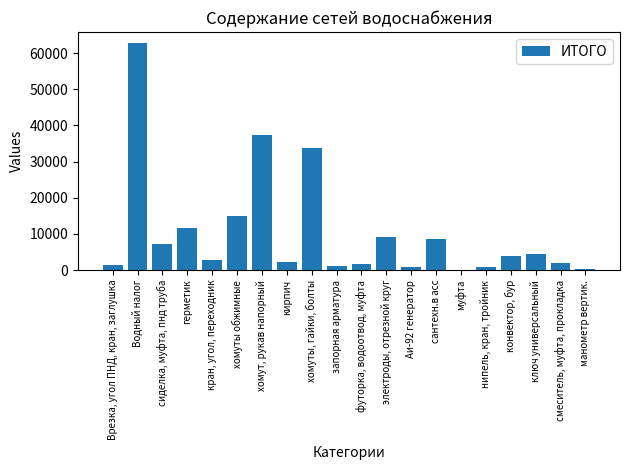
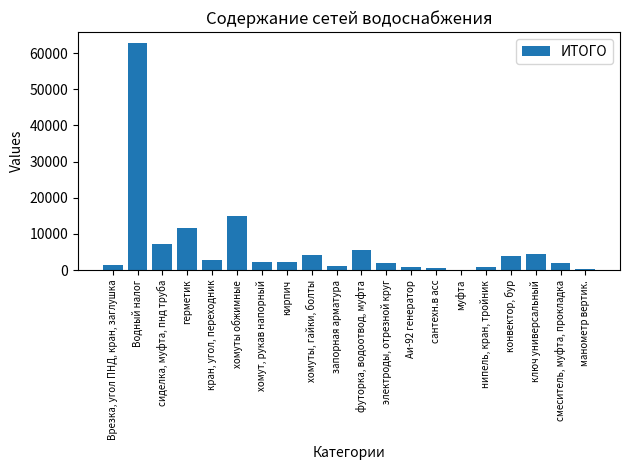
хомут, рукав напорный: 37000 -> 2000
хомуты, гайки, болты: 34000 -> 4000
футорка, водоотвод, муфта: 2000 -> 5000
электроды, отрезной круг: 9000 -> 2000
сантехн.в асс: 9000 -> 1000
